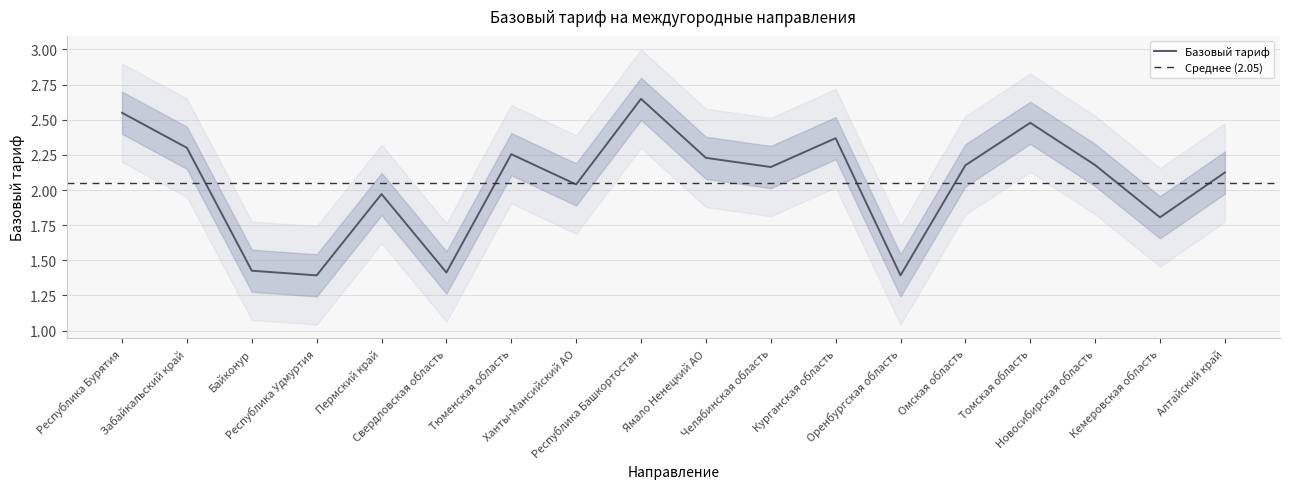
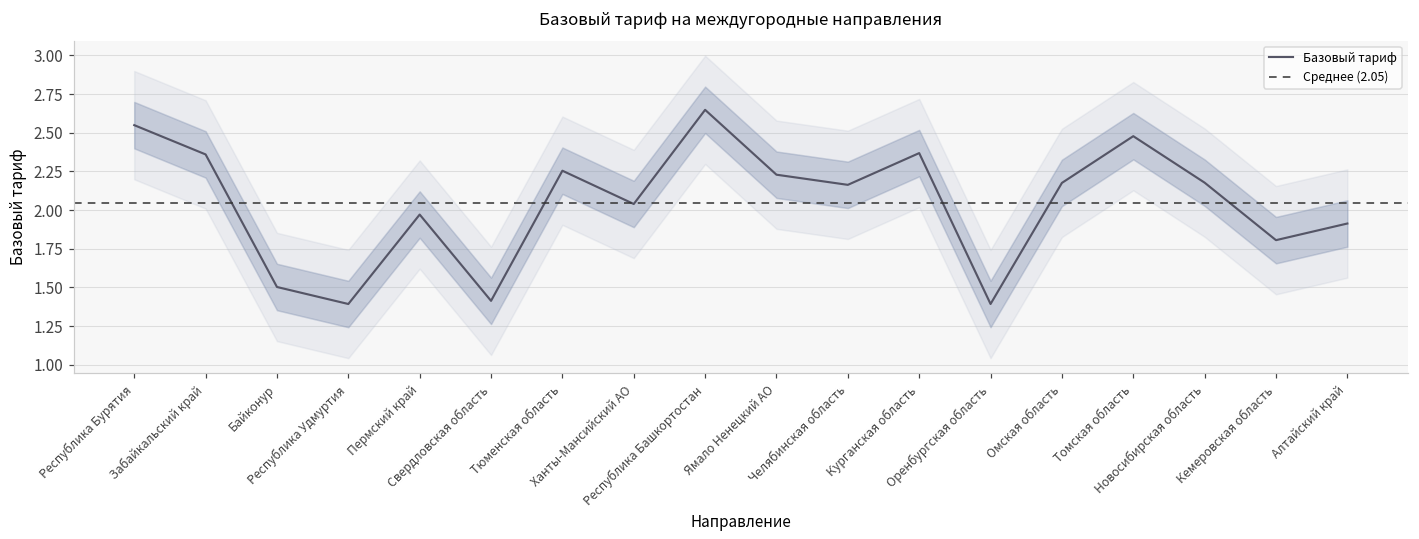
Базовый тариф, Забайкальский край: 2.30 -> 2.36
Базовый тариф, Байконур: 1.43 -> 1.50
Базовый тариф, Алтайский край: 2.12 -> 1.91
